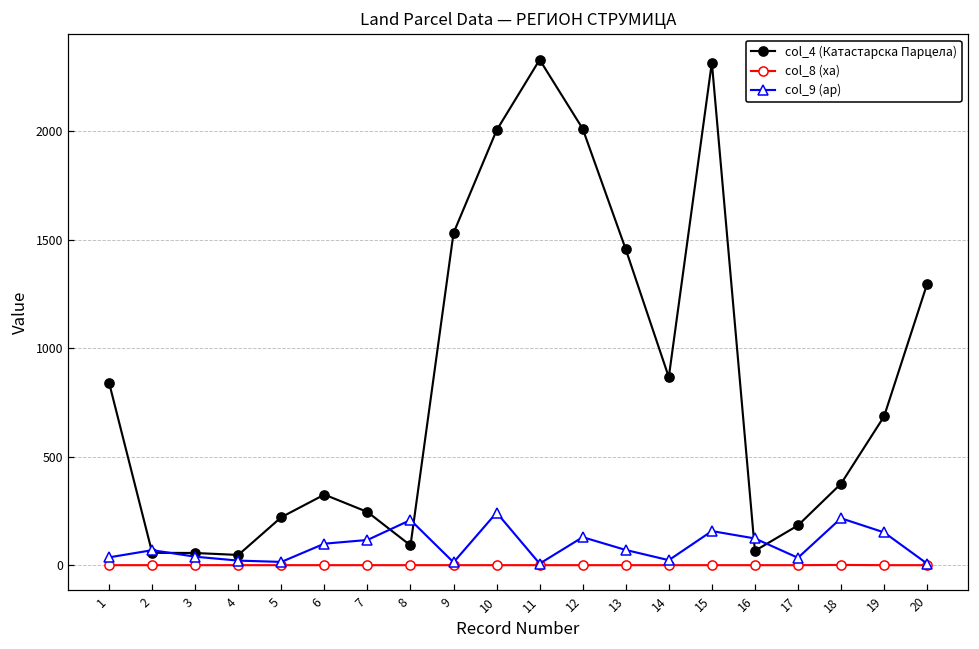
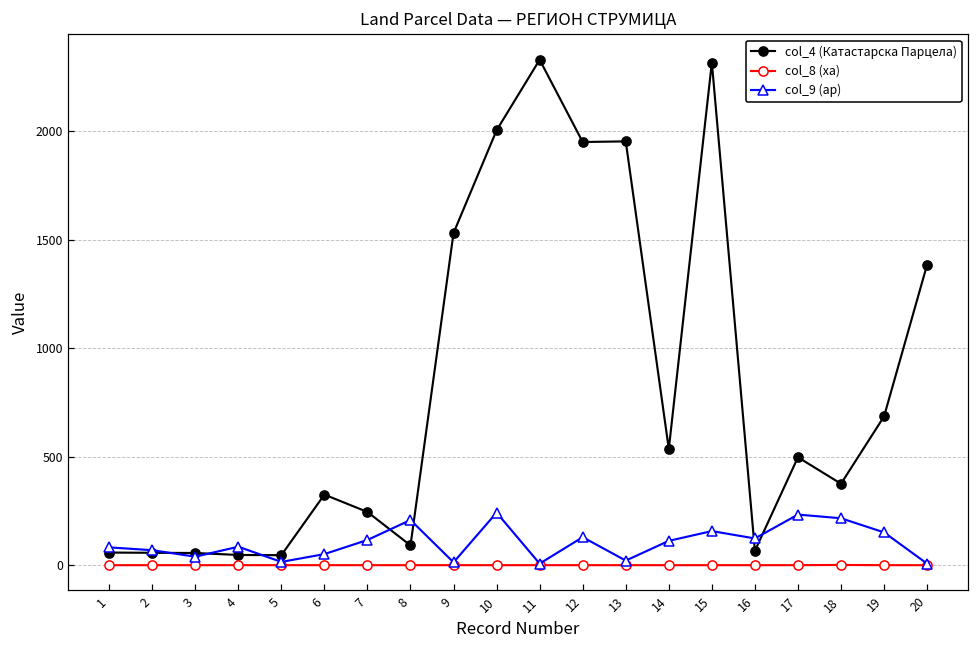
col_4 (Катастарска Парцела), 1: 840 -> 60
col_9 (ар), 1: 40 -> 80
col_9 (ар), 4: 20 -> 90
col_4 (Катастарска Парцела), 5: 220 -> 50
col_9 (ар), 6: 100 -> 50
col_4 (Катастарска Парцела), 12: 2010 -> 1950
col_4 (Катастарска Парцела), 13: 1460 -> 1950
col_9 (ар), 13: 70 -> 20
col_4 (Катастарска Парцела), 14: 870 -> 540
col_9 (ар), 14: 20 -> 110
col_4 (Катастарска Парцела), 17: 180 -> 500
col_9 (ар), 17: 30 -> 230
col_4 (Катастарска Парцела), 20: 1300 -> 1380
